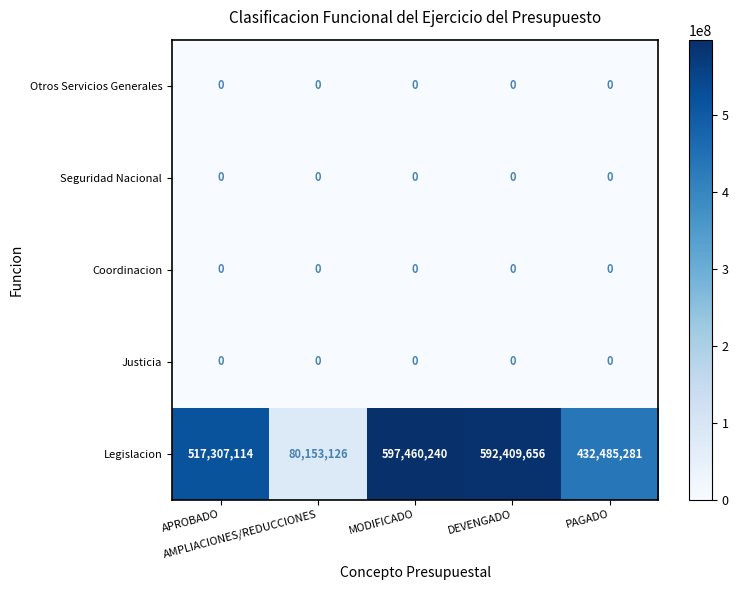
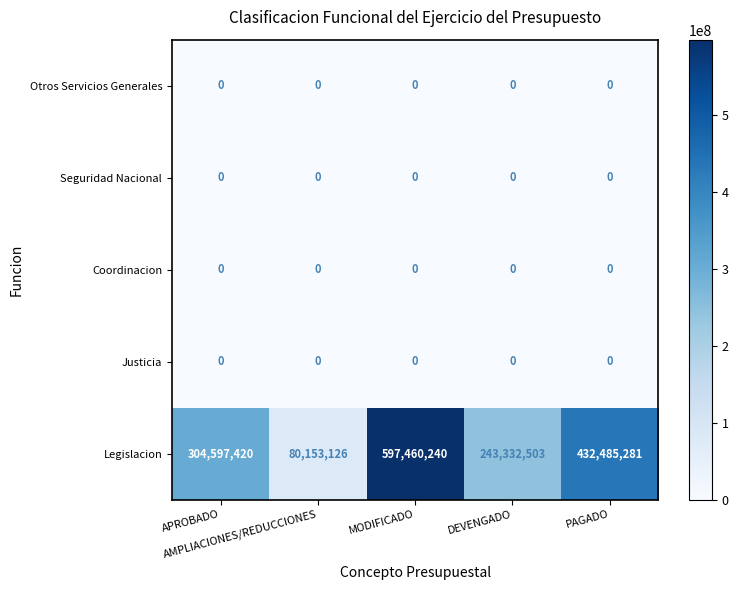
Legislacion, APROBADO: 517,307,114 -> 304,597,420
Legislacion, DEVENGADO: 592,409,656 -> 243,332,503
